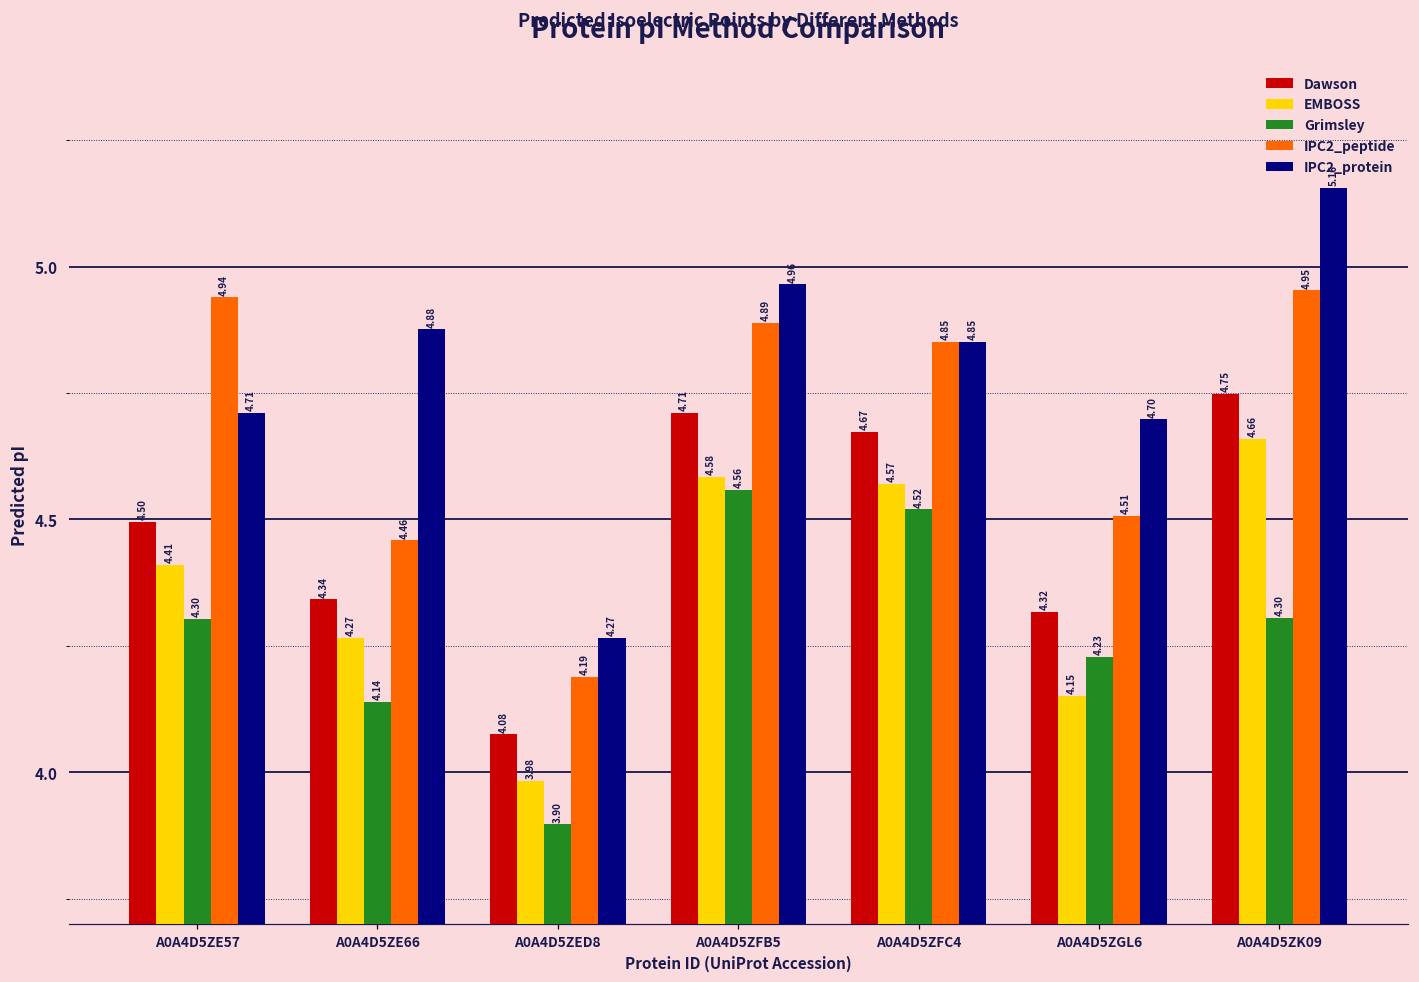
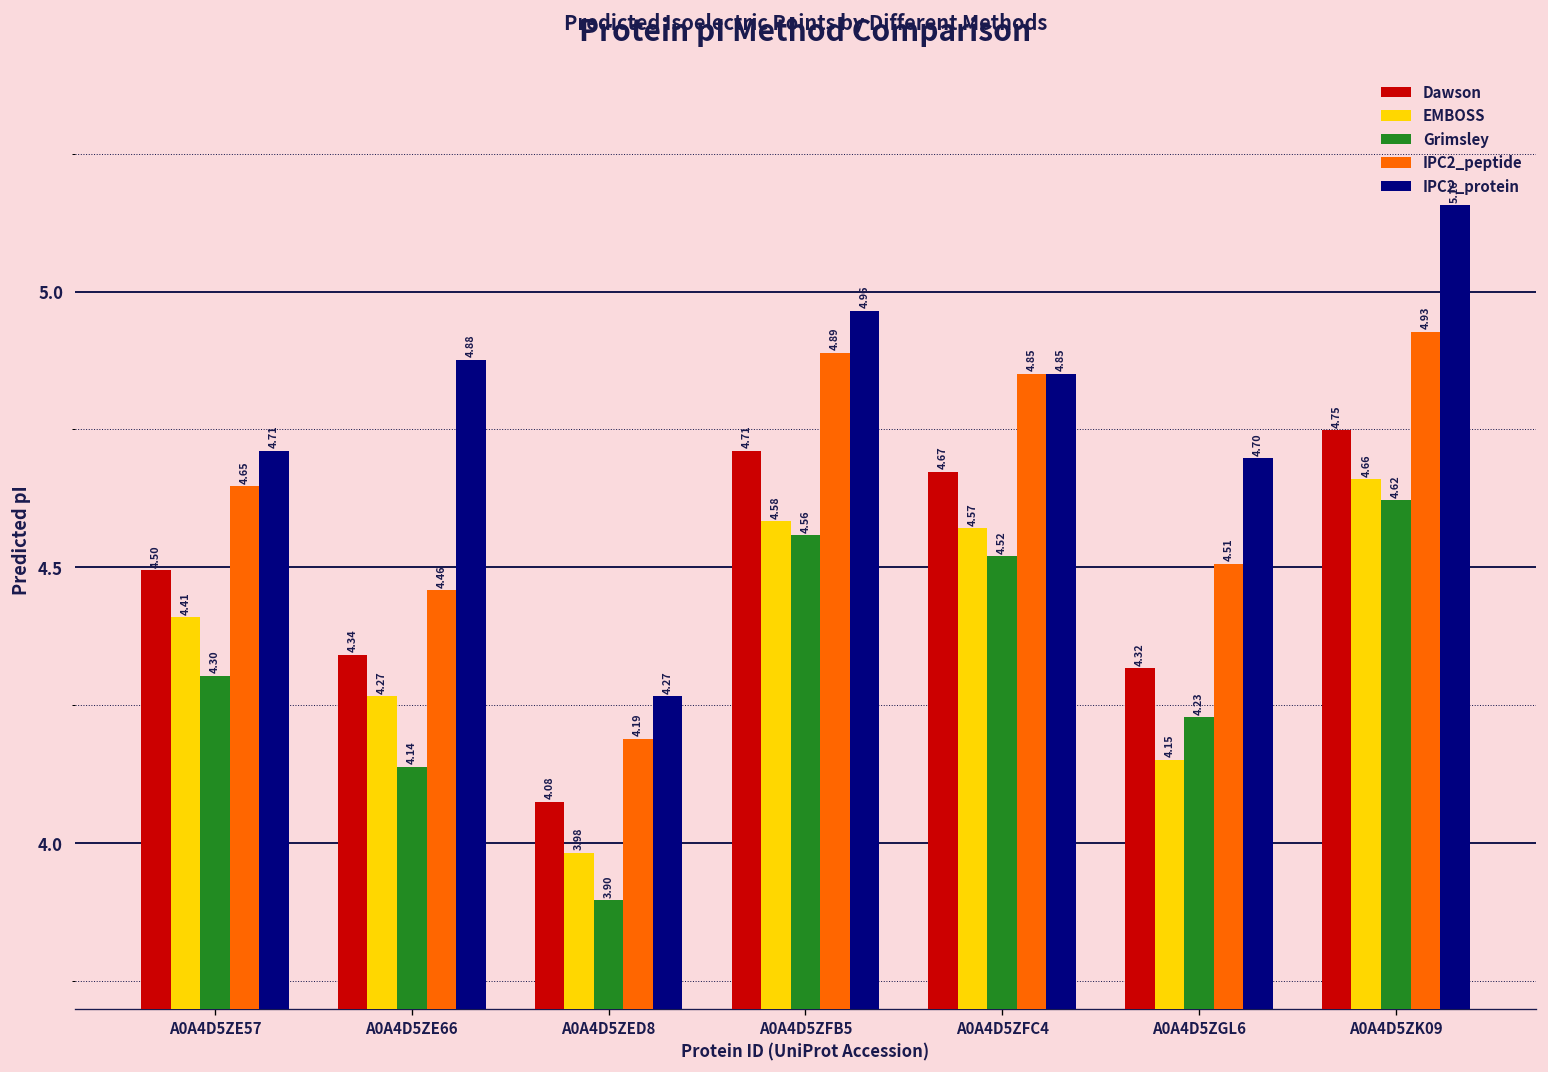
IPC2_peptide, A0A4D5ZE57: 4.94 -> 4.65
Grimsley, A0A4D5ZK09: 4.30 -> 4.62
IPC2_peptide, A0A4D5ZK09: 4.95 -> 4.93
